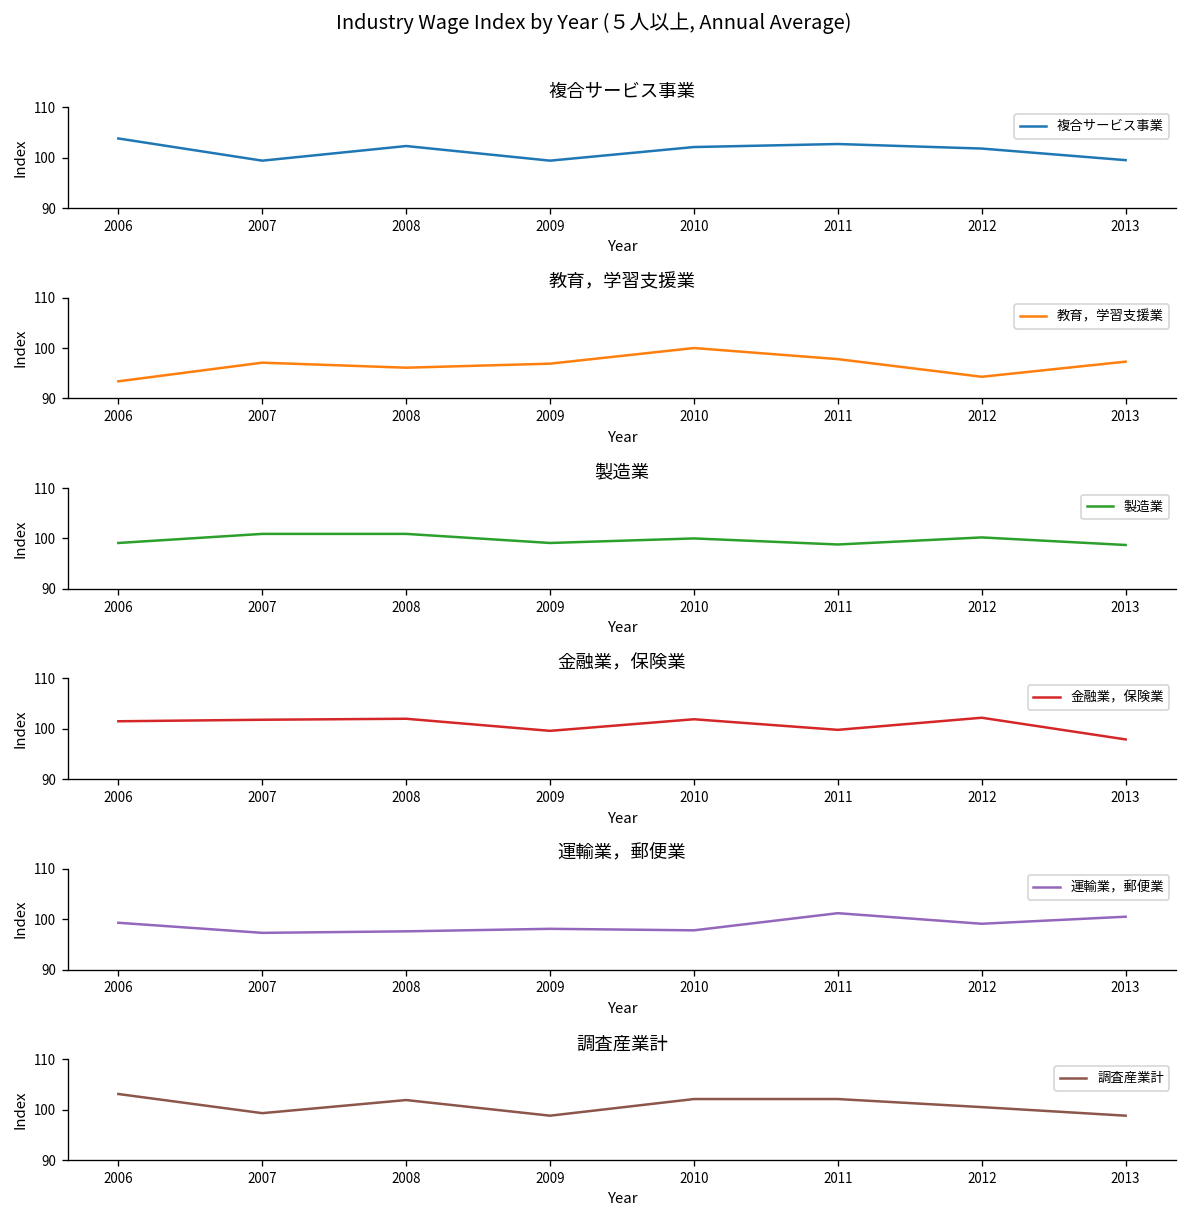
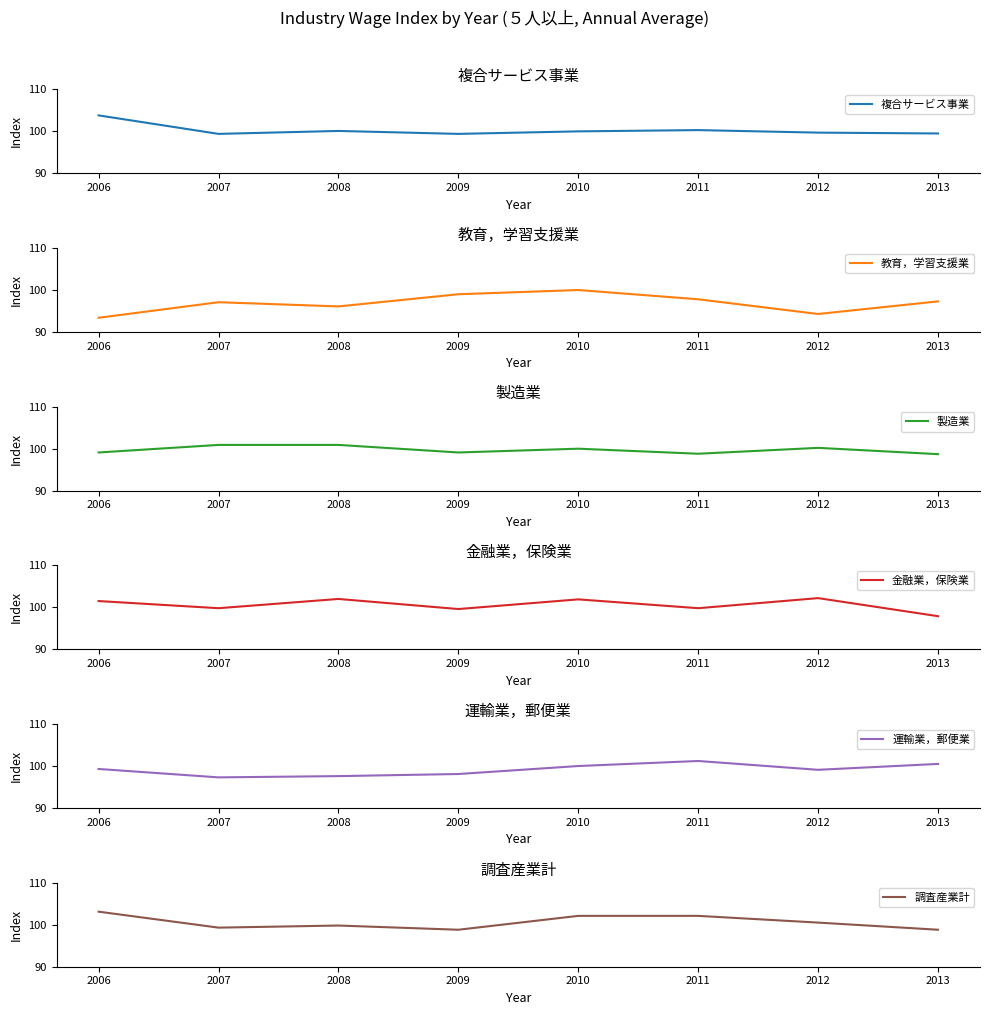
複合サービス事業, 2008: 102 -> 100
複合サービス事業, 2010: 102 -> 100
複合サービス事業, 2011: 103 -> 100
複合サービス事業, 2012: 102 -> 100
教育，学習支援業, 2009: 97 -> 99
金融業，保険業, 2007: 102 -> 100
運輸業，郵便業, 2010: 98 -> 100
調査産業計, 2008: 102 -> 100
